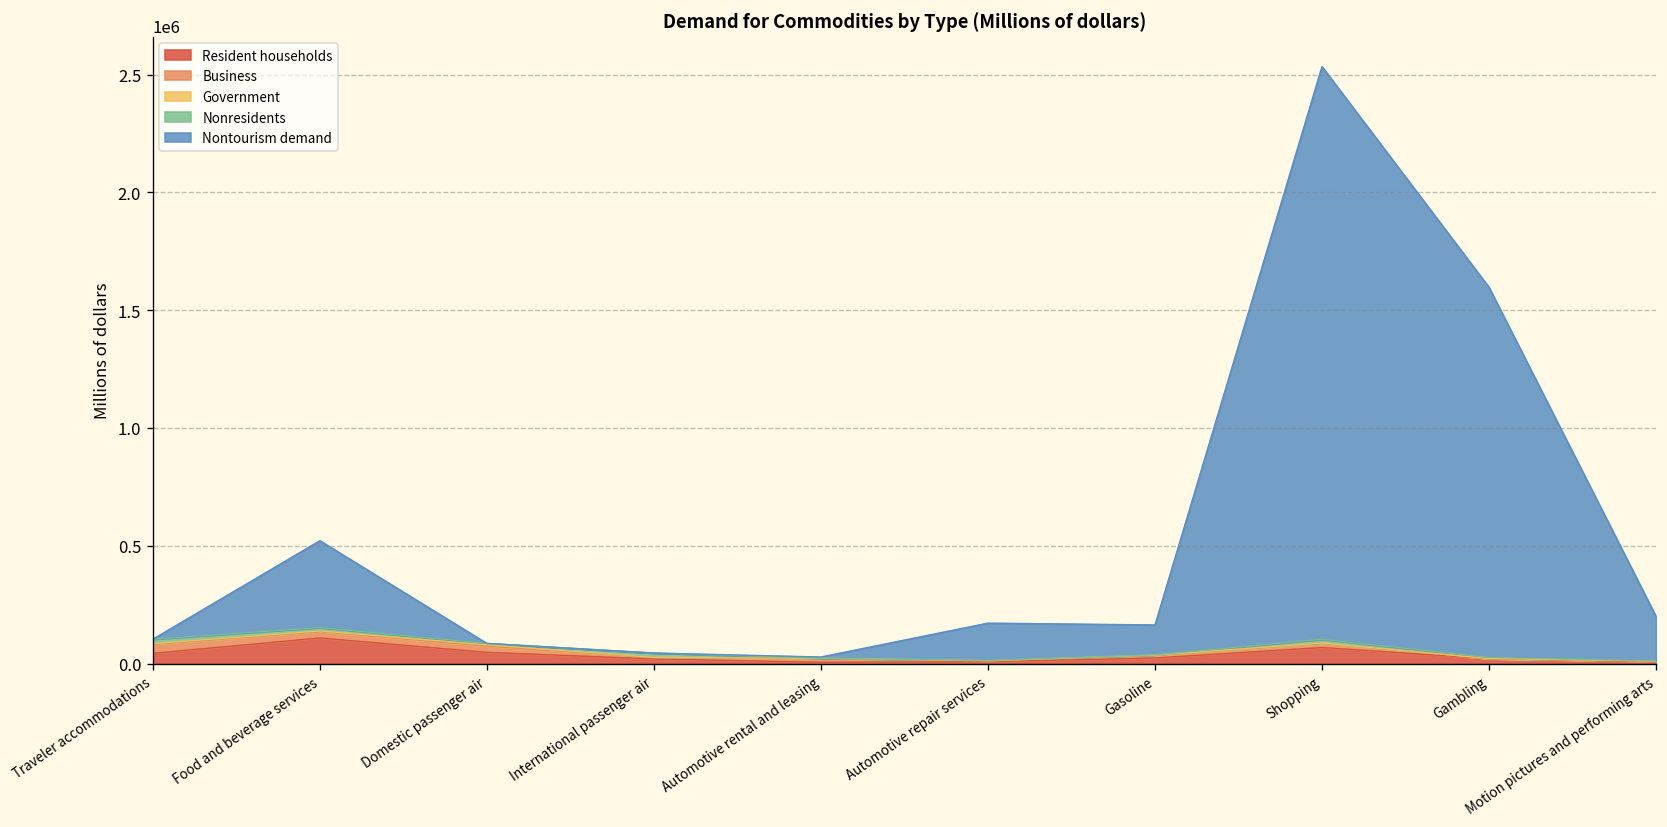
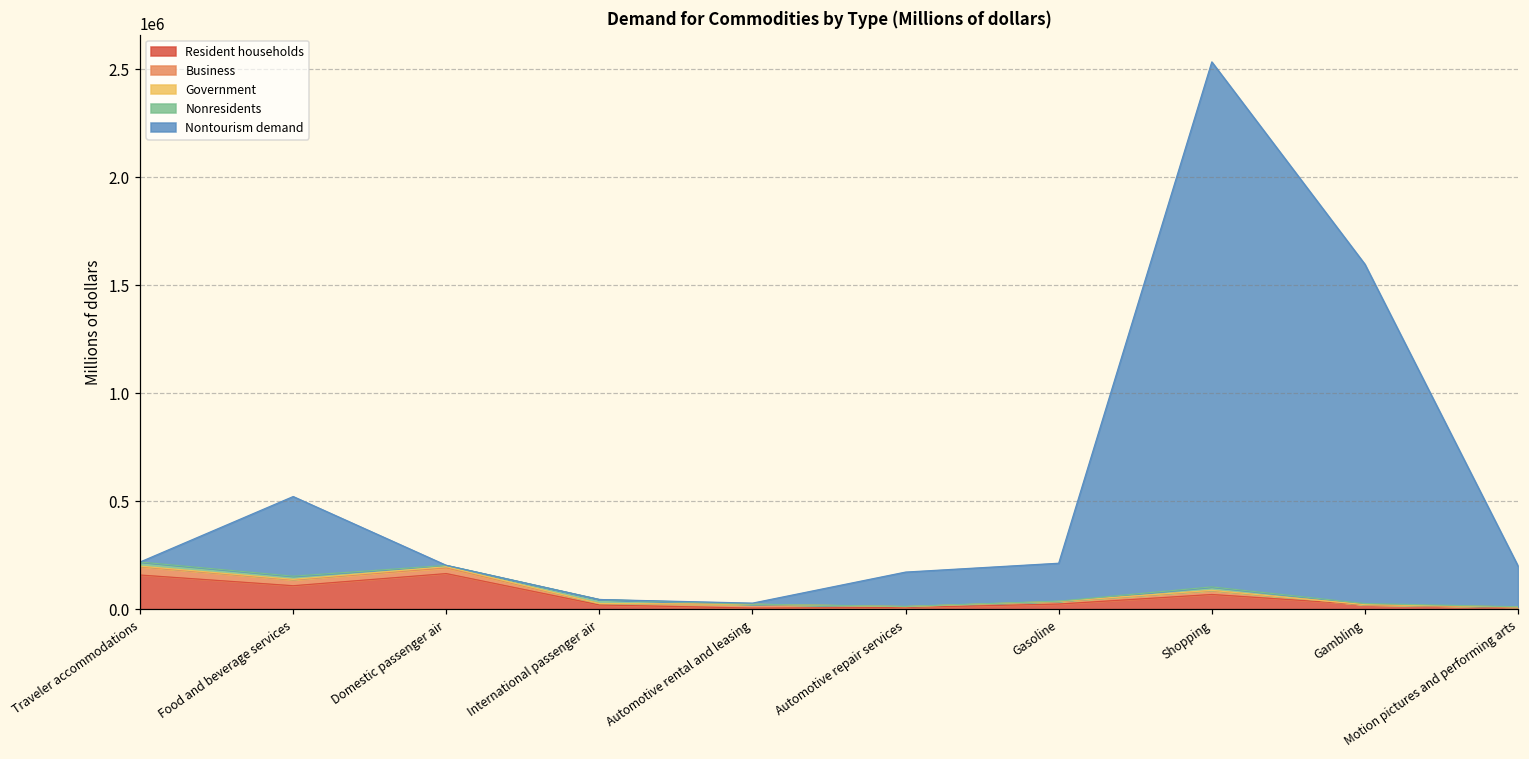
Resident households, Traveler accommodations: 40000 -> 160000
Resident households, Domestic passenger air: 50000 -> 160000
Nontourism demand, Gasoline: 130000 -> 180000
